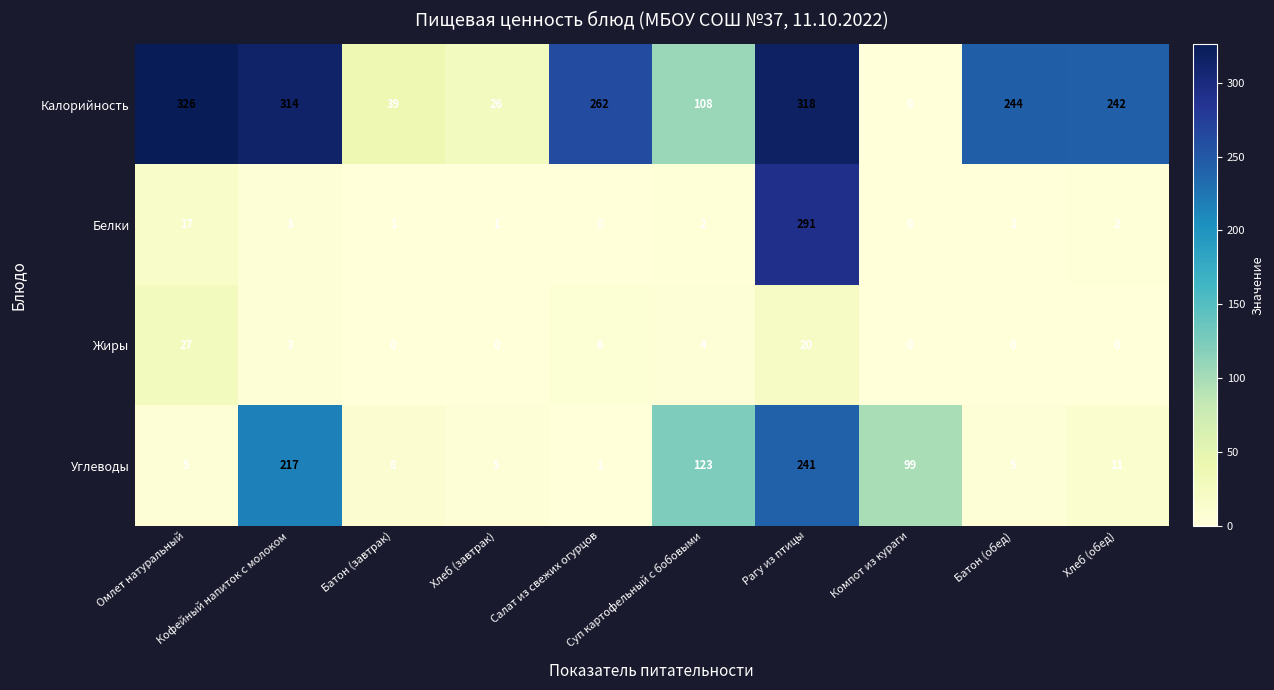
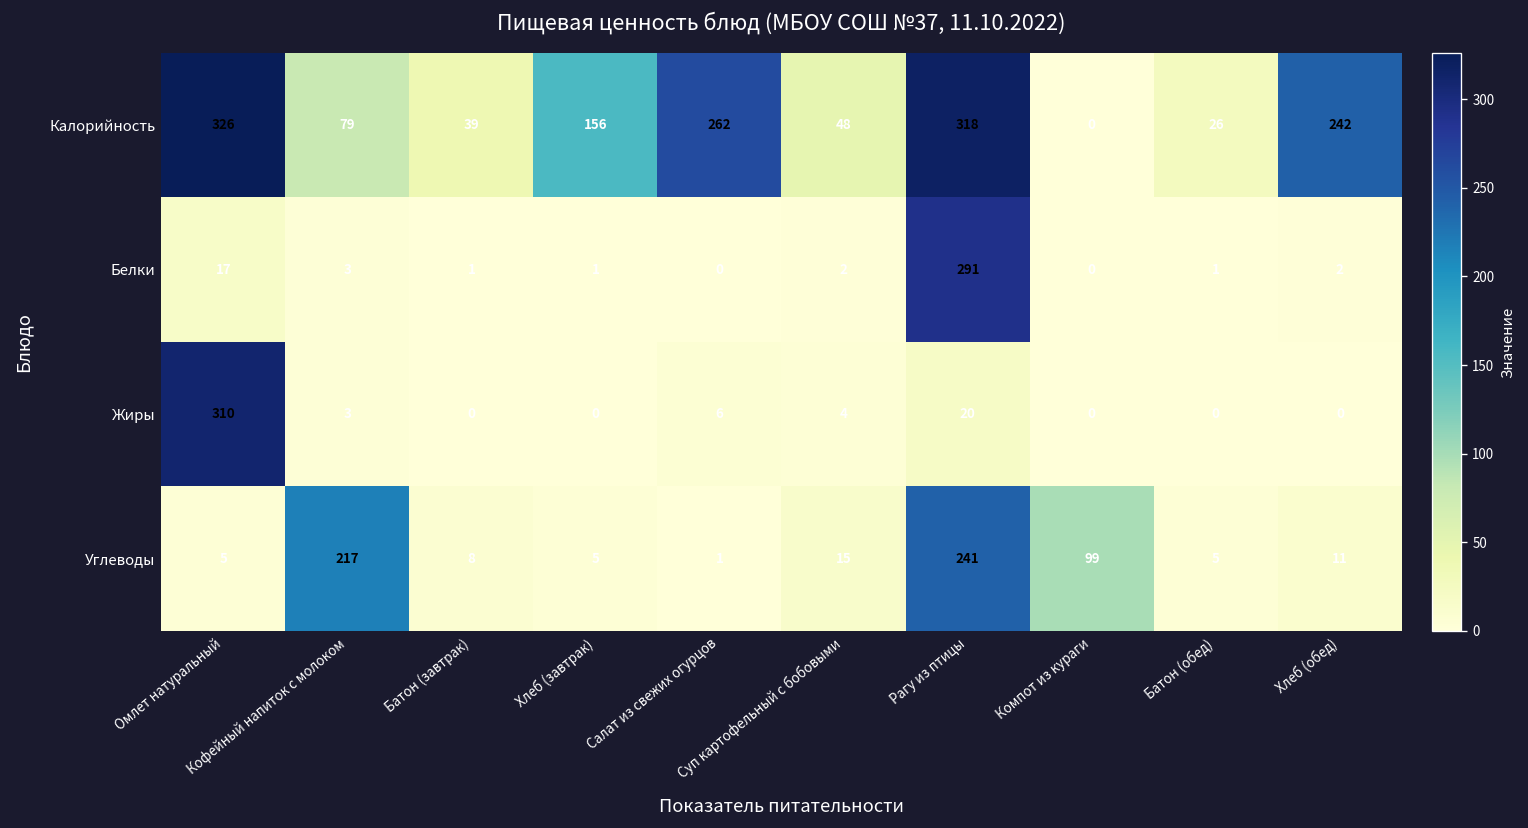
Калорийность, Кофейный напиток с молоком: 314 -> 79
Калорийность, Хлеб (завтрак): 26 -> 156
Калорийность, Суп картофельный с бобовыми: 108 -> 48
Калорийность, Батон (обед): 244 -> 26
Жиры, Омлет натуральный: 27 -> 310
Углеводы, Суп картофельный с бобовыми: 123 -> 15
